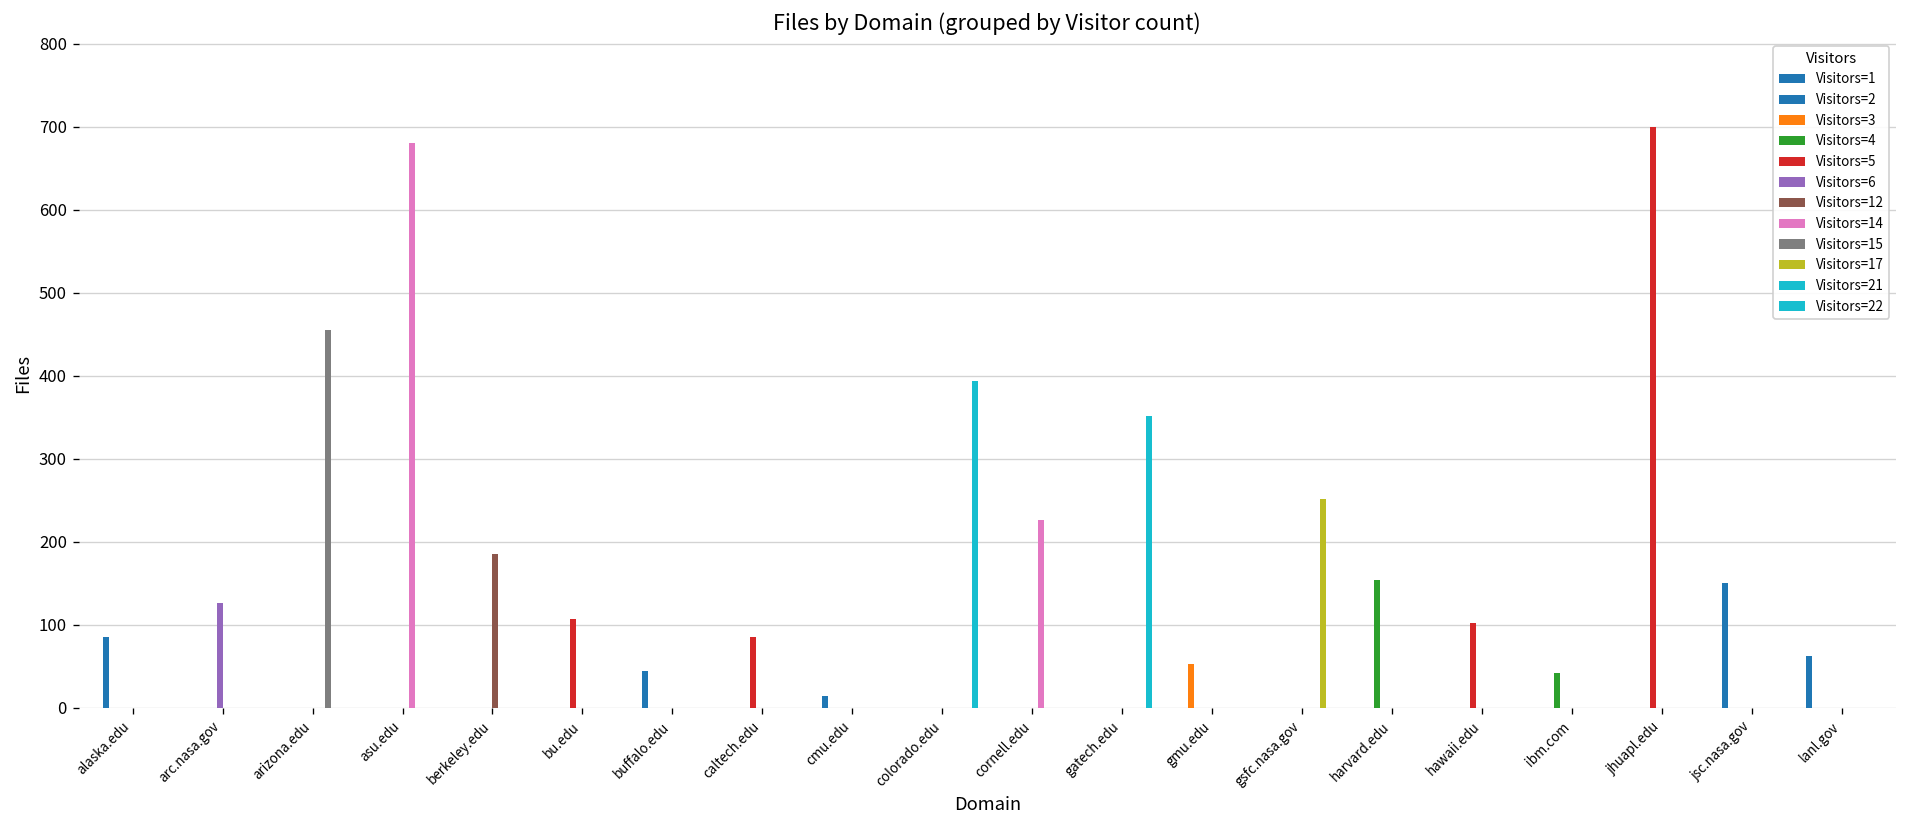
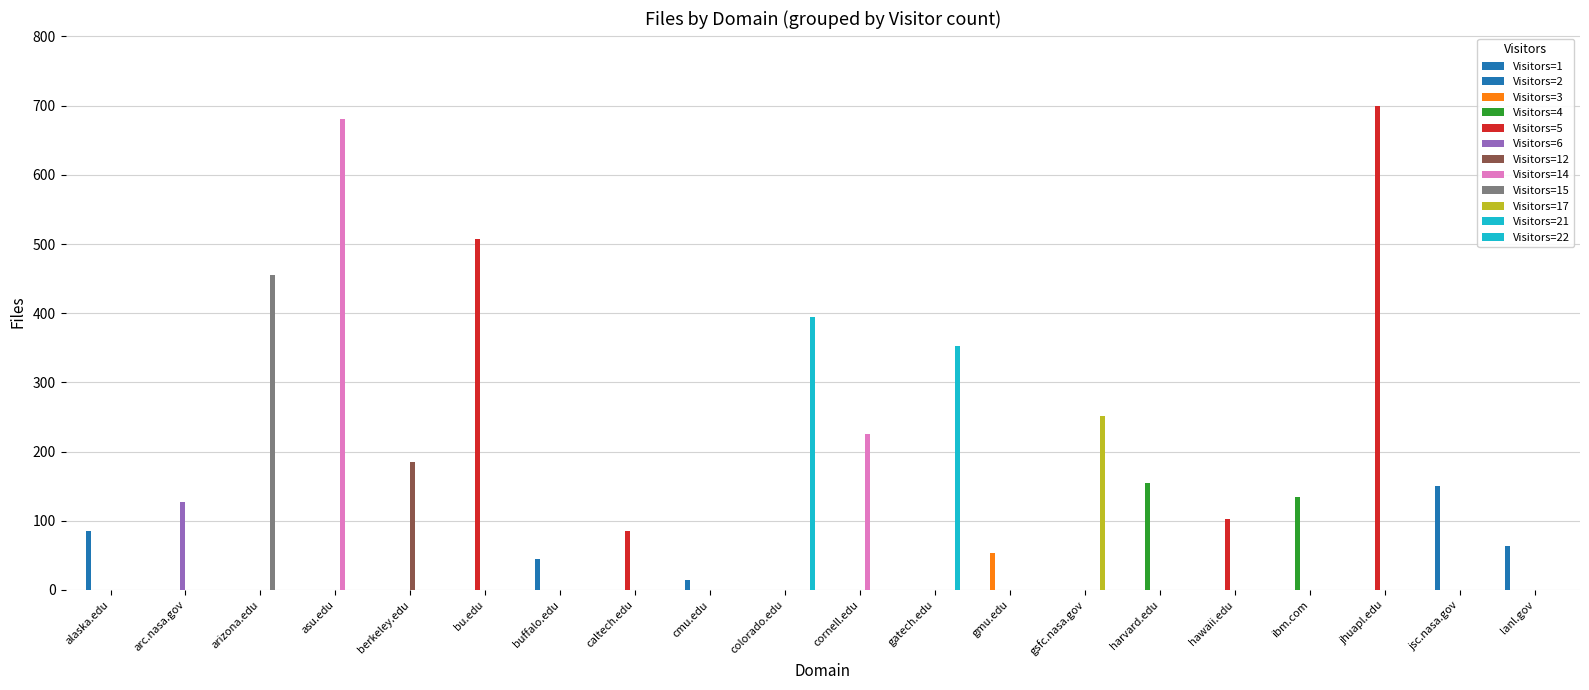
Visitors=5, bu.edu: 110 -> 510
Visitors=4, ibm.com: 40 -> 130
